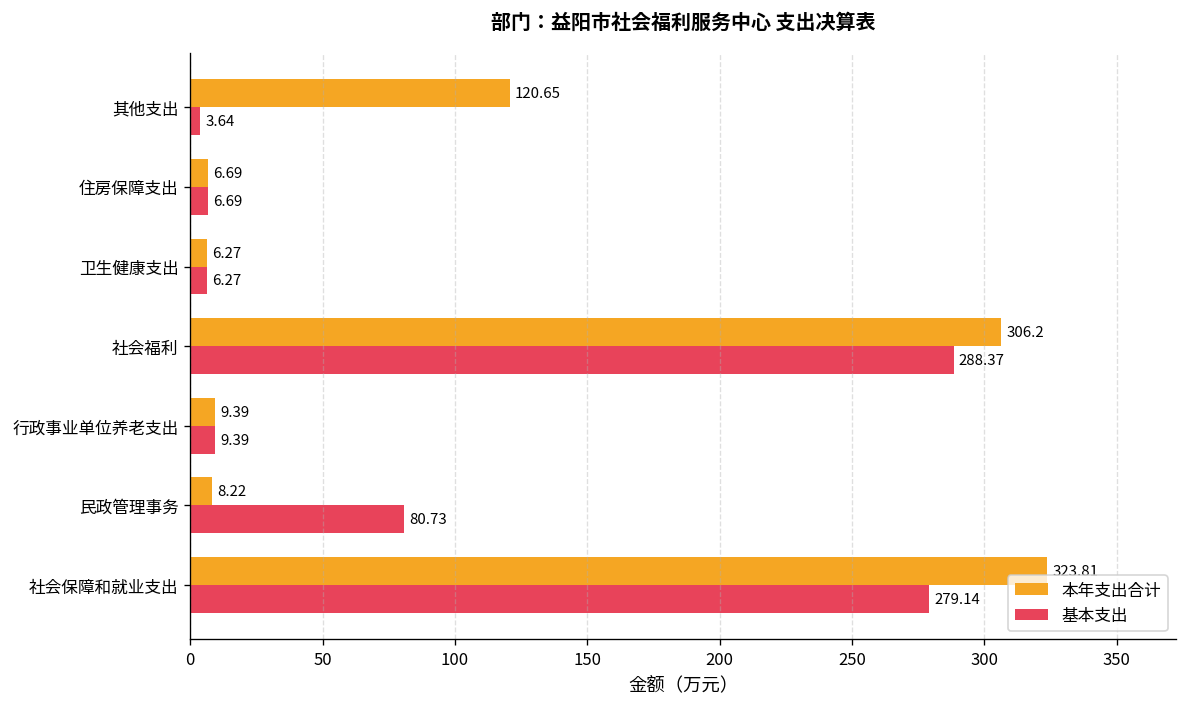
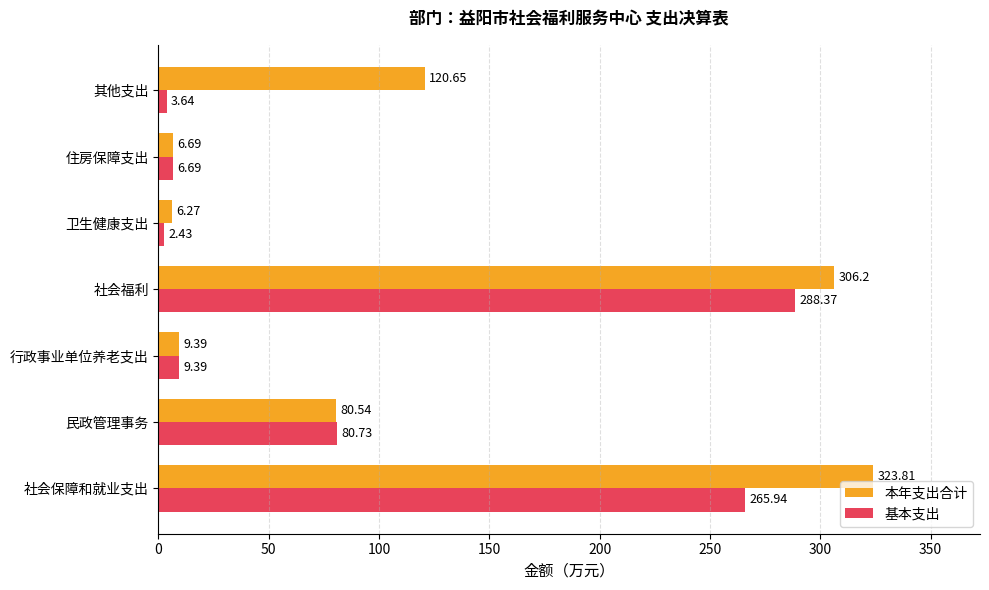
基本支出, 卫生健康支出: 6.27 -> 2.43
本年支出合计, 民政管理事务: 8.22 -> 80.54
基本支出, 社会保障和就业支出: 279.14 -> 265.94
